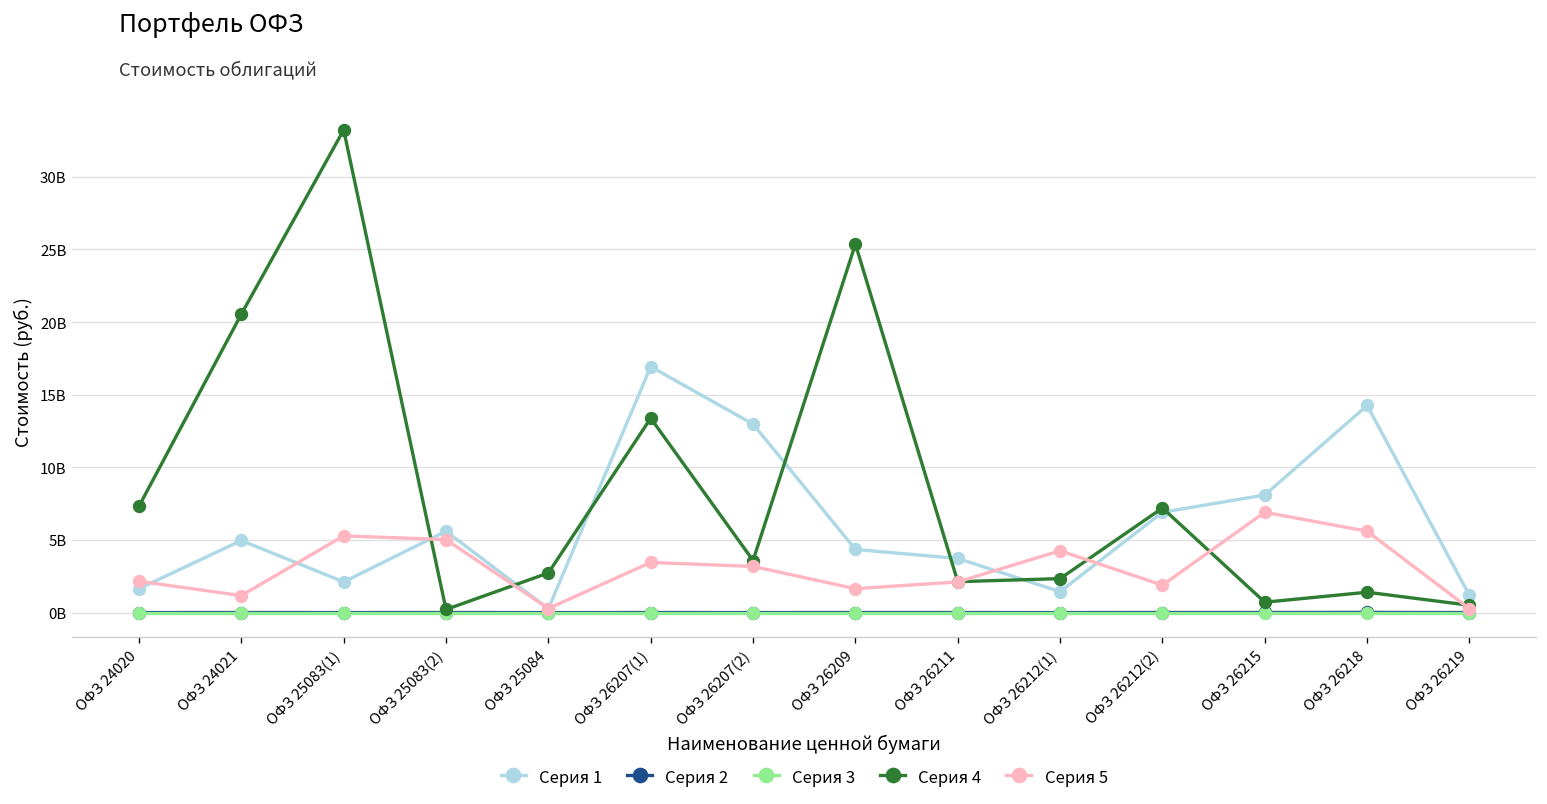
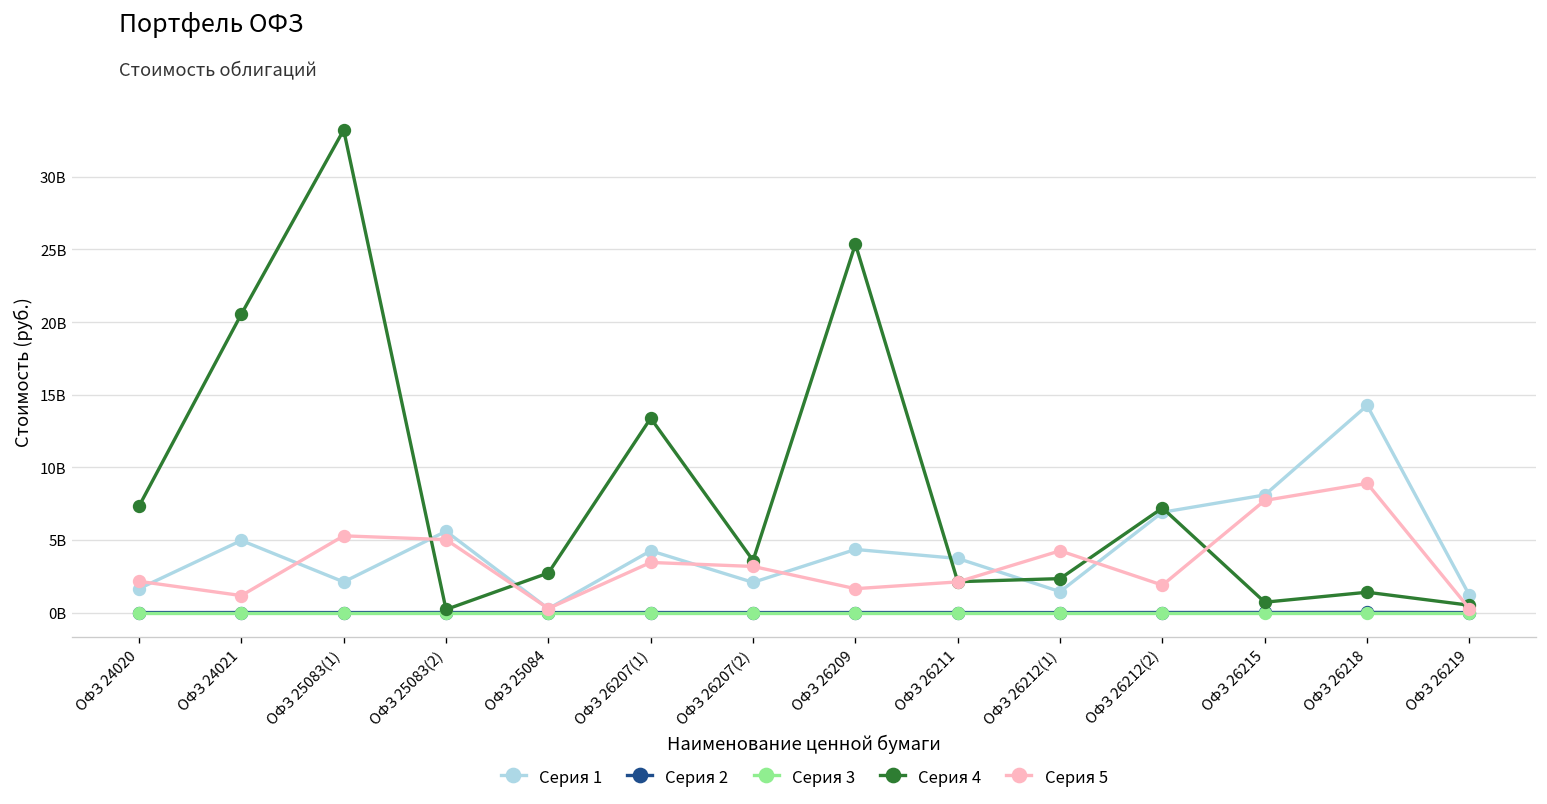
Серия 1, ОФЗ 26207(1): 16900000000 -> 4300000000
Серия 1, ОФЗ 26207(2): 13000000000 -> 2100000000
Серия 5, ОФЗ 26215: 6900000000 -> 7700000000
Серия 5, ОФЗ 26218: 5600000000 -> 8900000000
